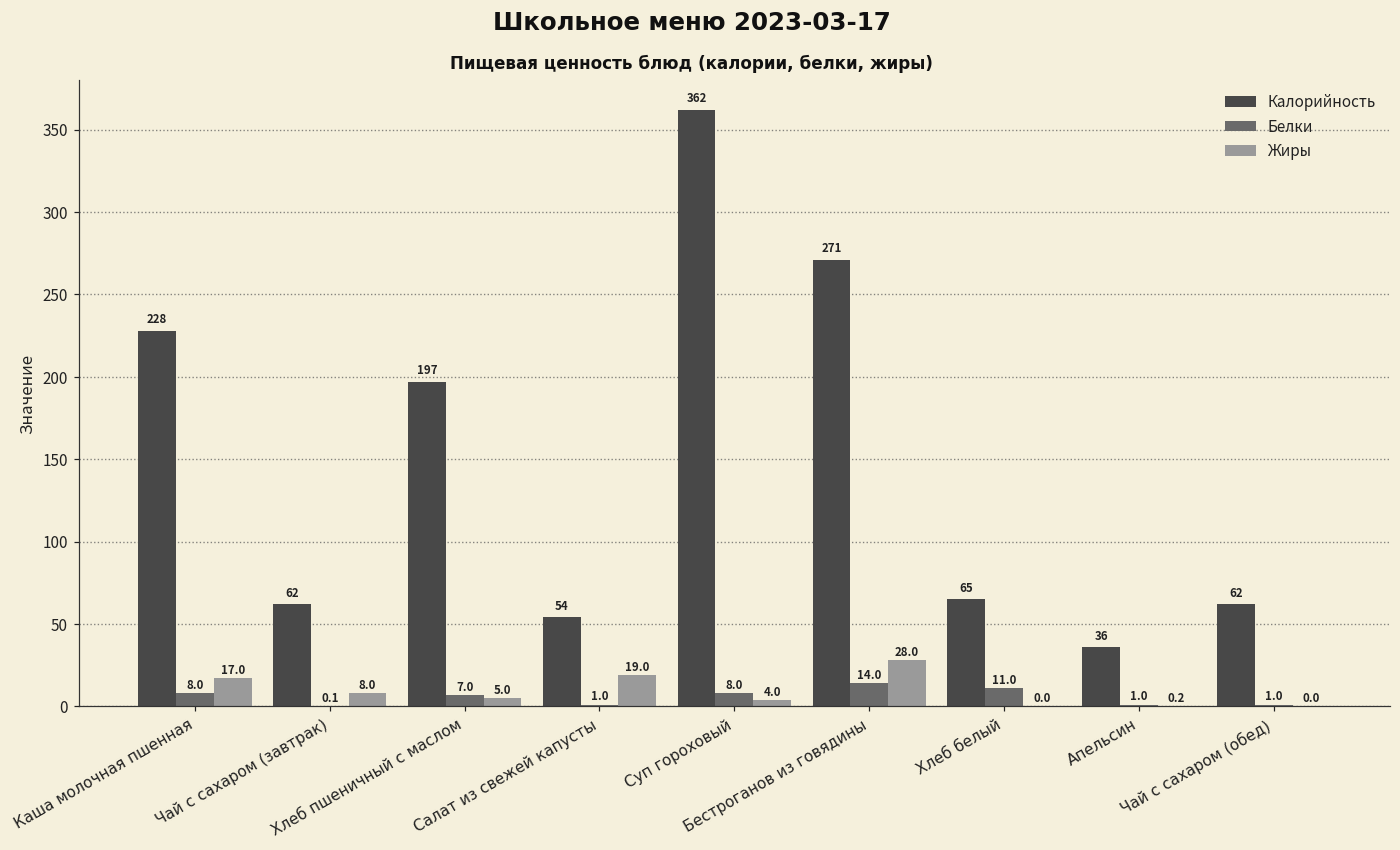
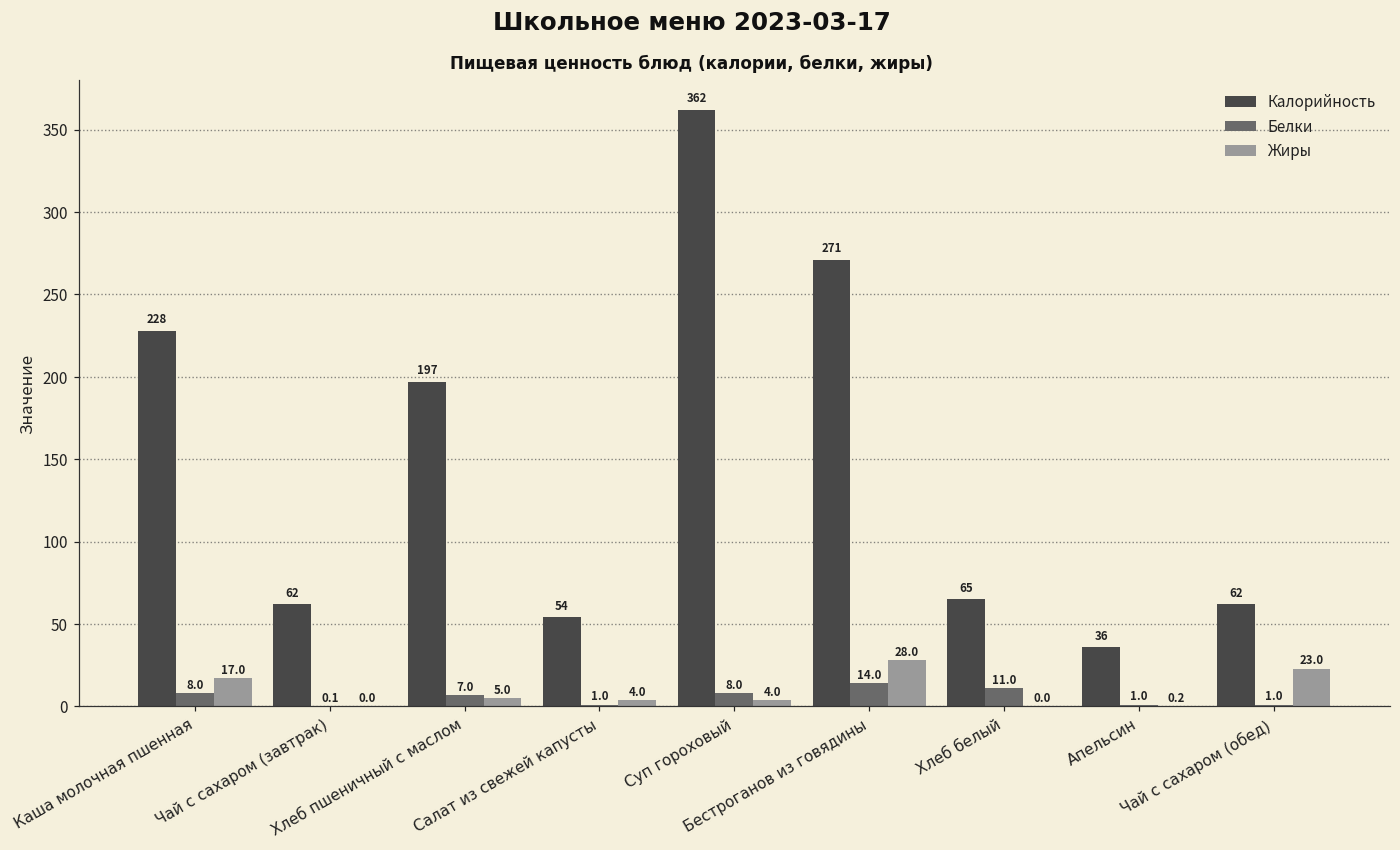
Жиры, Чай с сахаром (завтрак): 8.0 -> 0.0
Жиры, Салат из свежей капусты: 19.0 -> 4.0
Жиры, Чай с сахаром (обед): 0.0 -> 23.0
